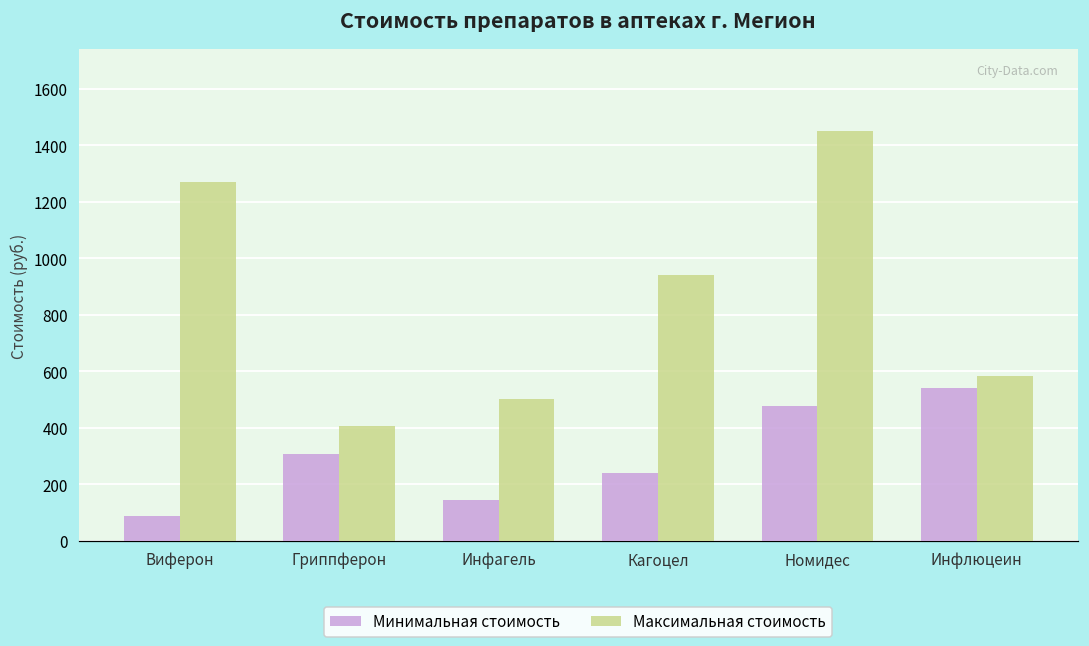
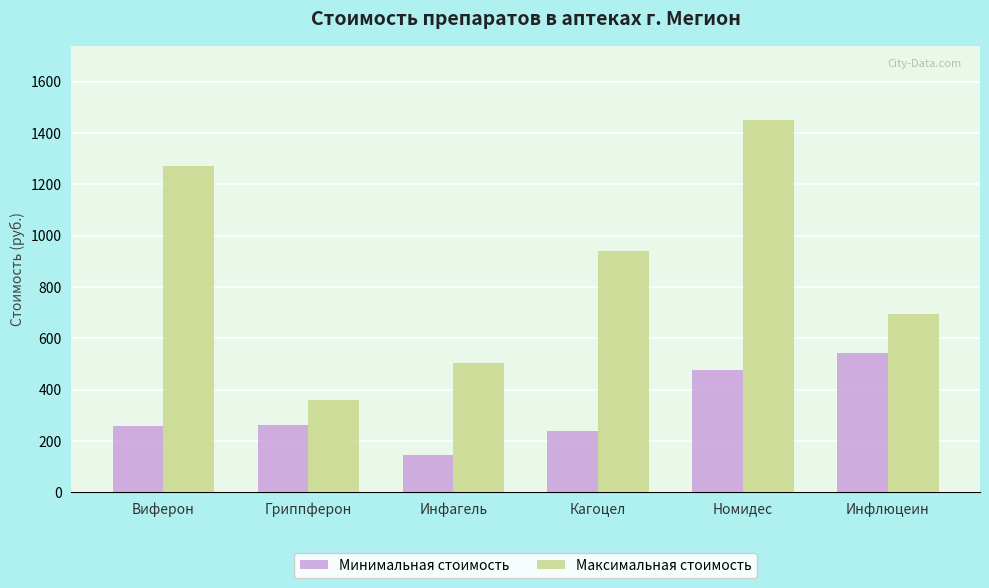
Минимальная стоимость, Виферон: 90 -> 260
Минимальная стоимость, Гриппферон: 310 -> 260
Максимальная стоимость, Гриппферон: 410 -> 360
Максимальная стоимость, Инфлюцеин: 580 -> 700
